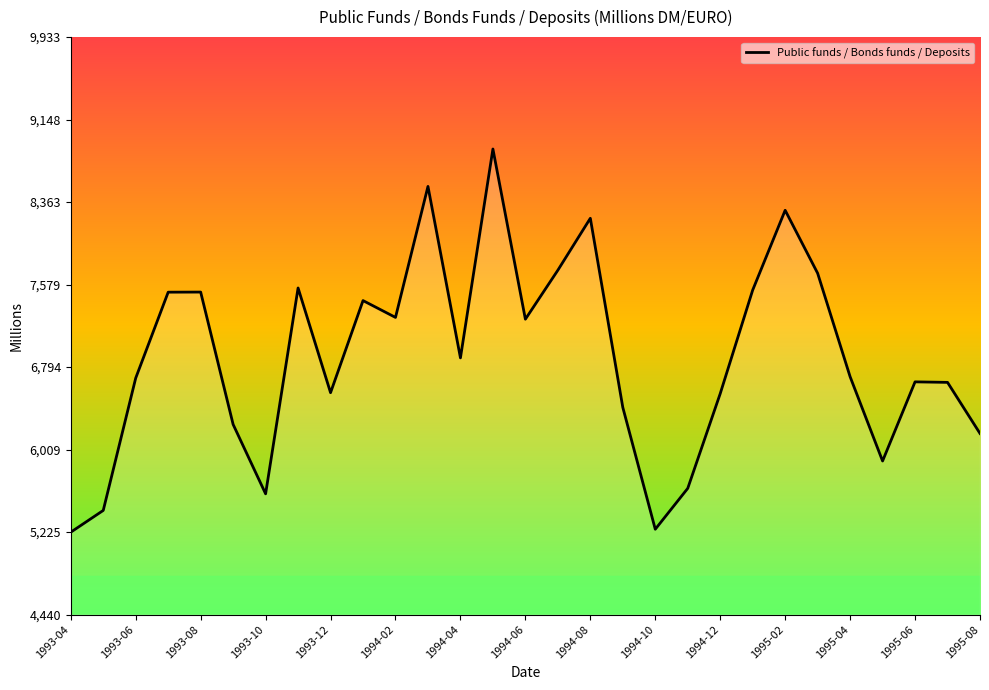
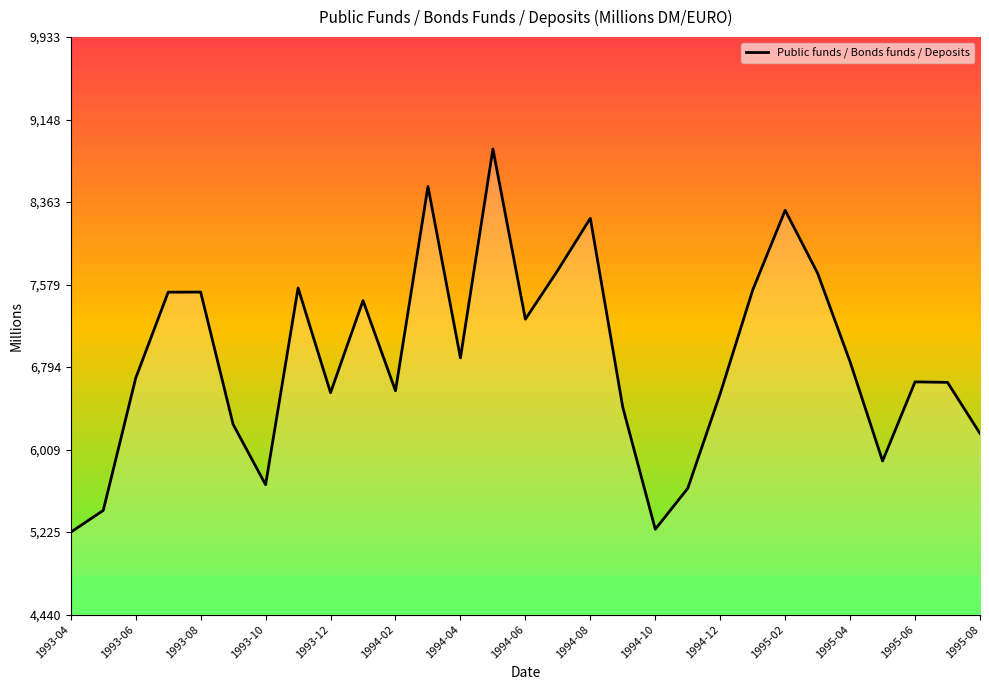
1993-10: 5,590 -> 5,680
1994-02: 7,270 -> 6,570
1995-04: 6,700 -> 6,840
